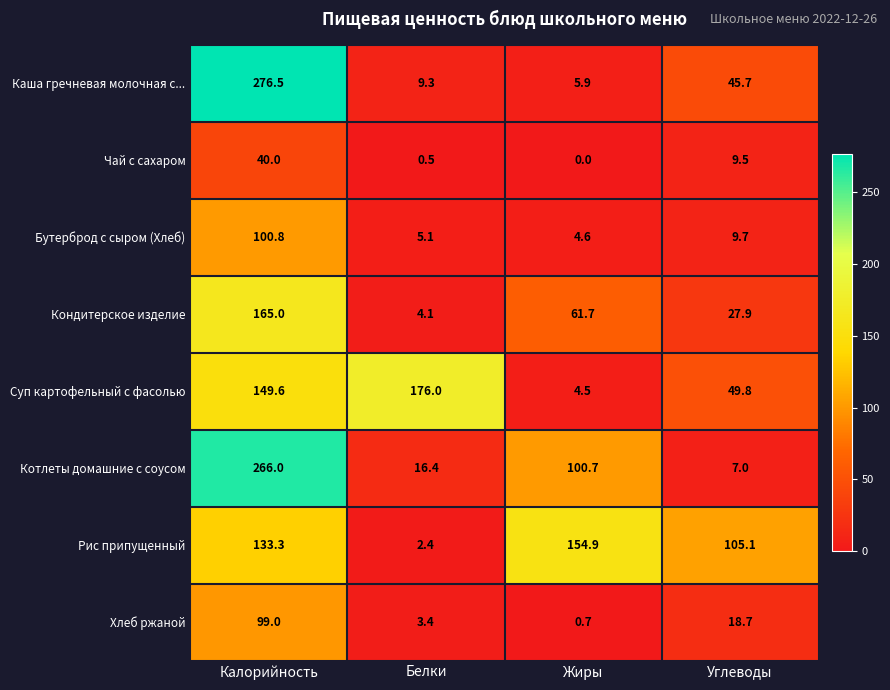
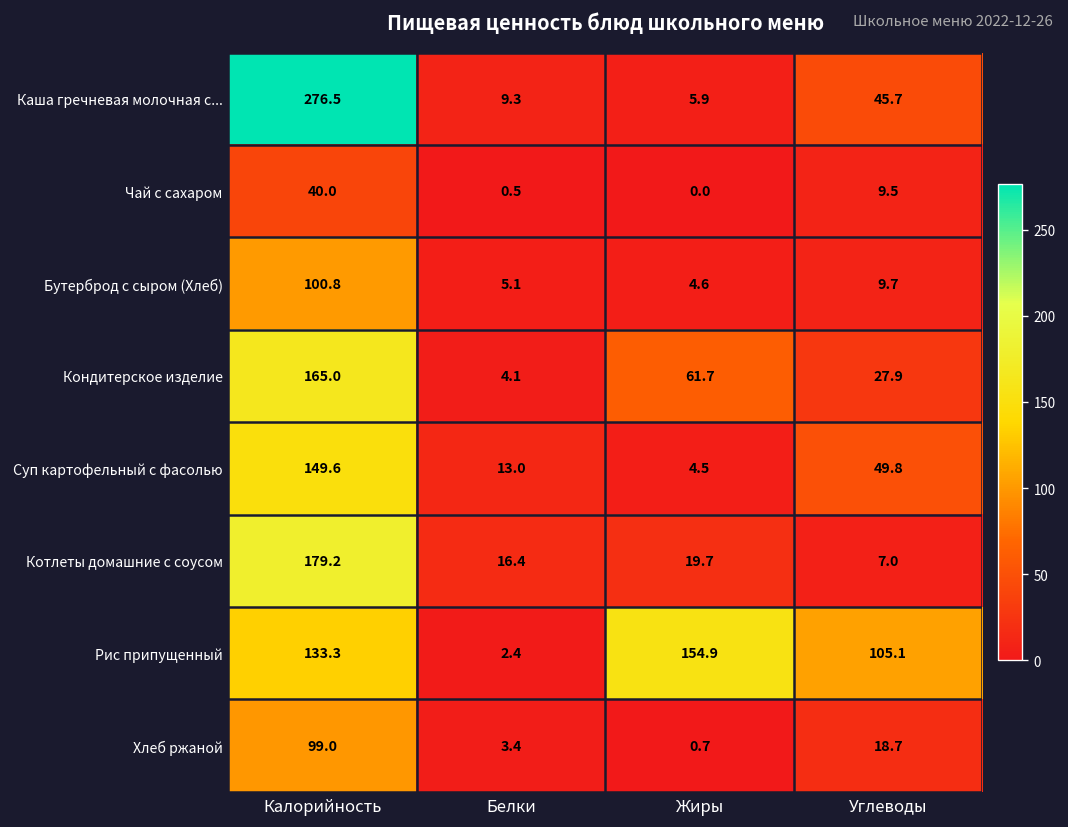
Суп картофельный с фасолью, Белки: 176.0 -> 13.0
Котлеты домашние с соусом, Калорийность: 266.0 -> 179.2
Котлеты домашние с соусом, Жиры: 100.7 -> 19.7
